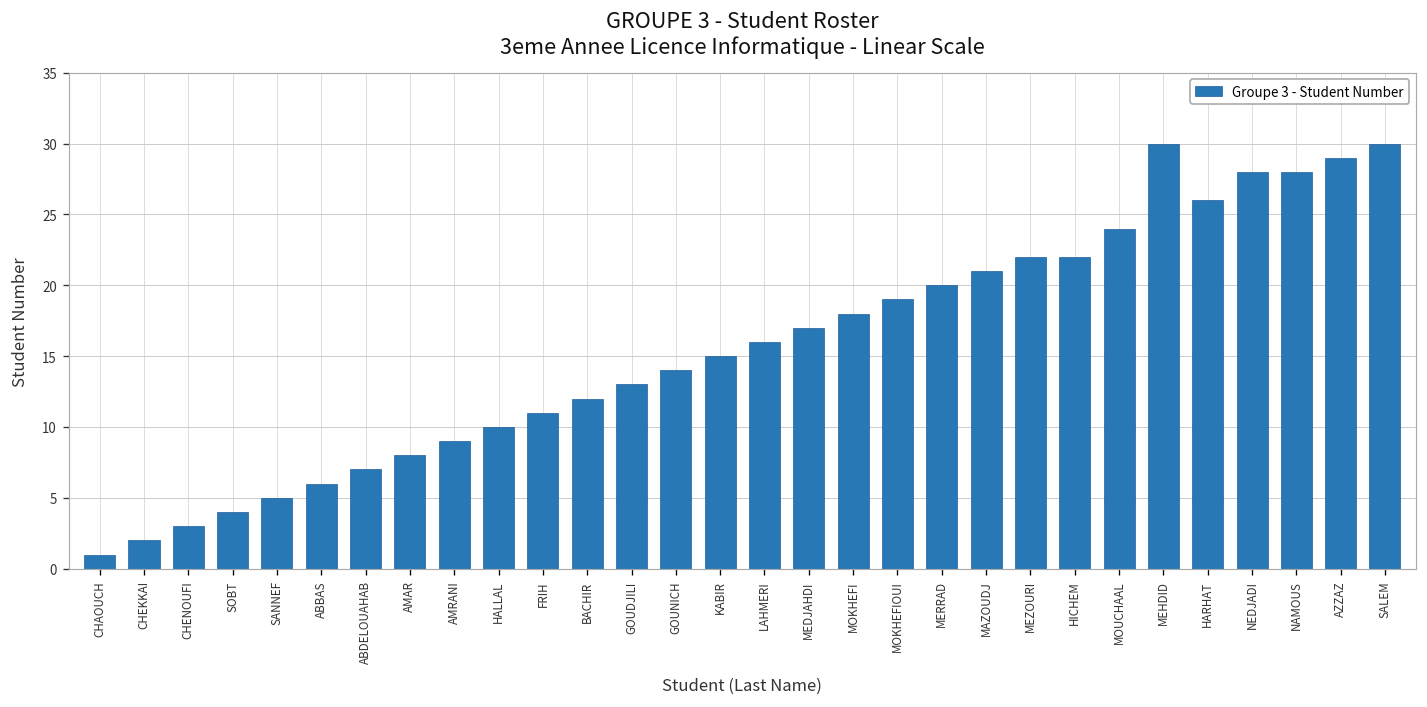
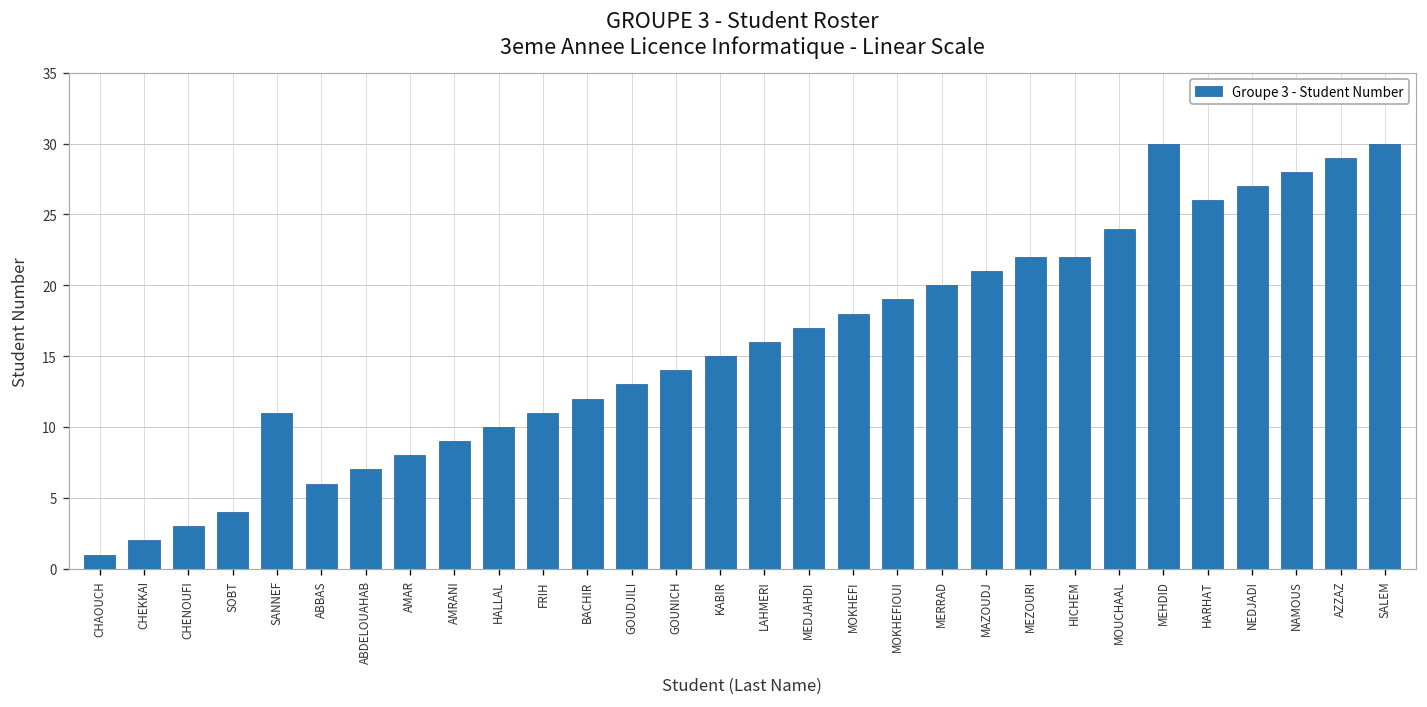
SANNEF: 5 -> 11
NEDJADI: 28 -> 27
